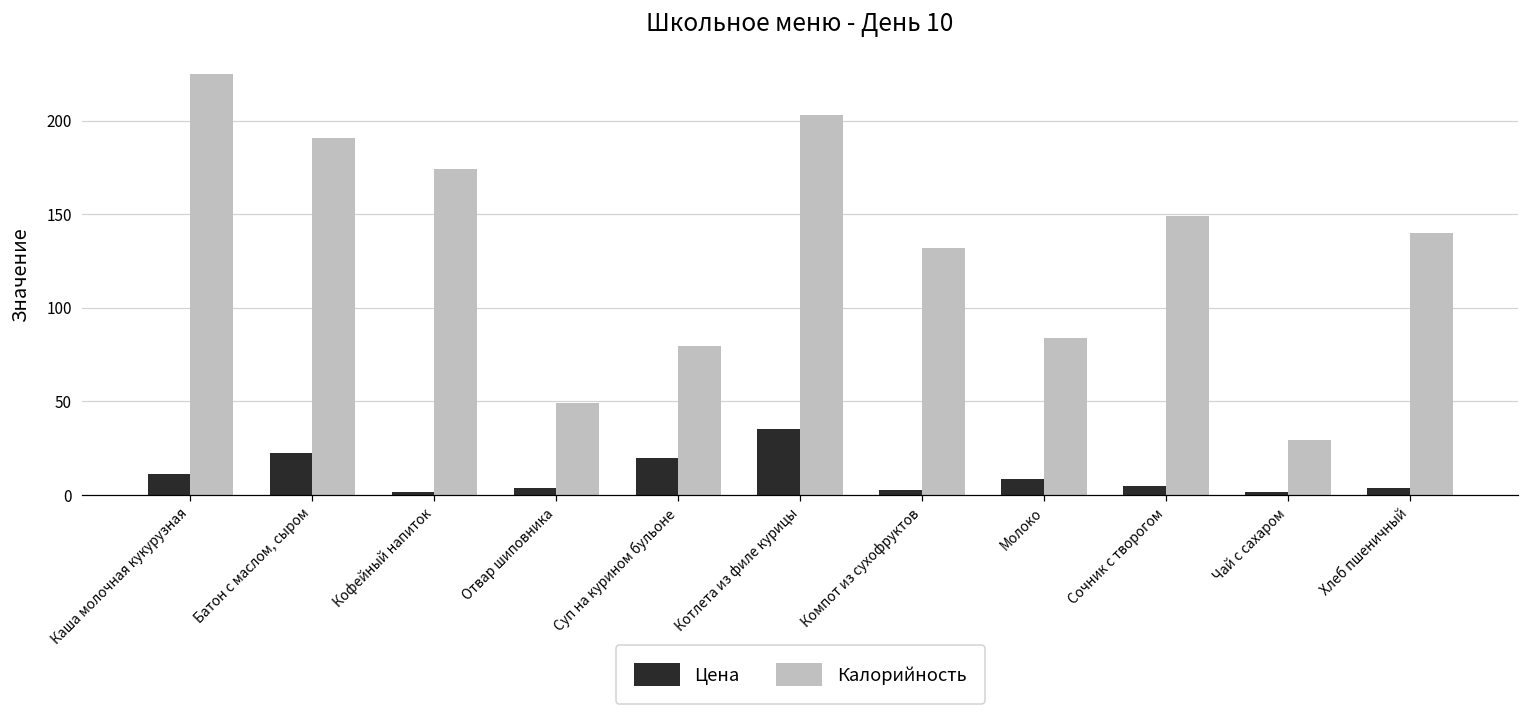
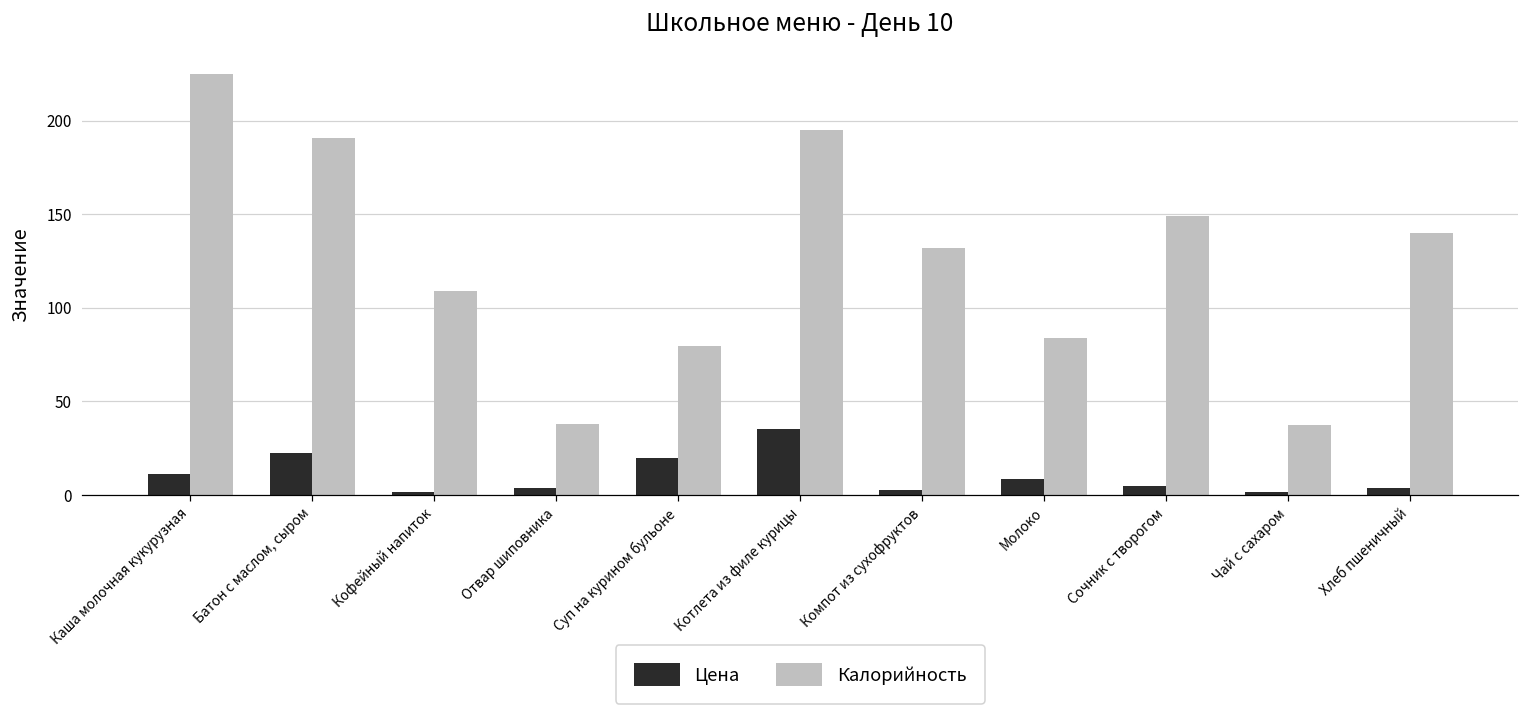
Калорийность, Кофейный напиток: 174 -> 109
Калорийность, Отвар шиповника: 49 -> 38
Калорийность, Котлета из филе курицы: 203 -> 195
Калорийность, Чай с сахаром: 29 -> 37
